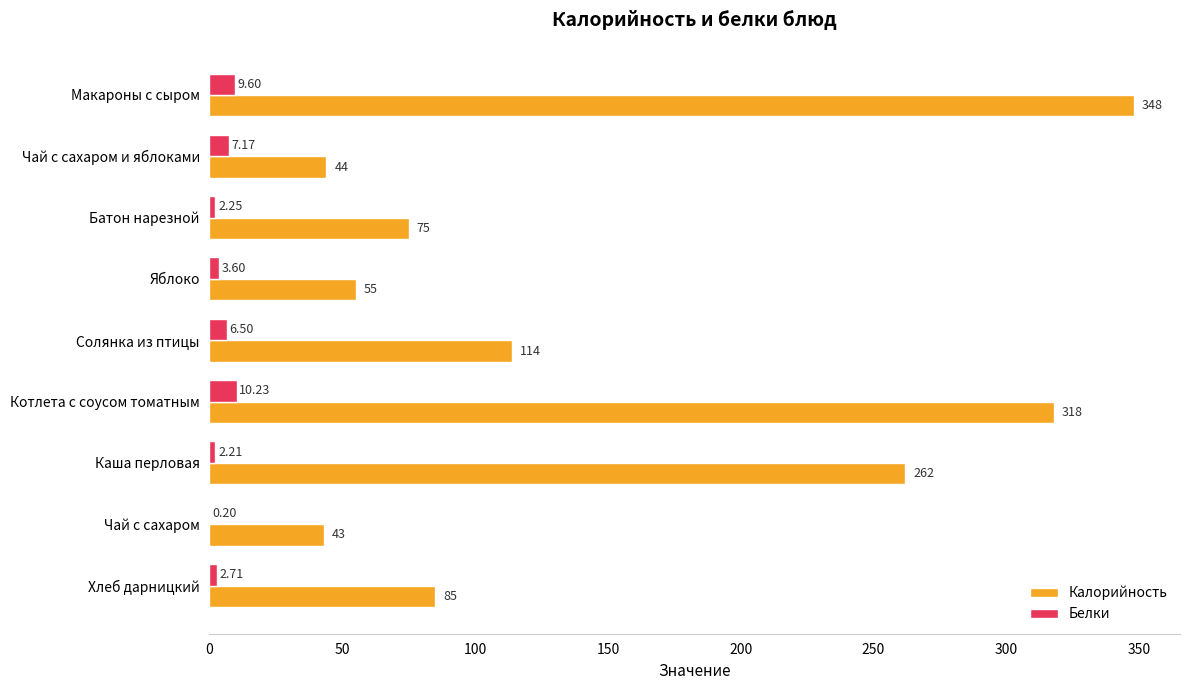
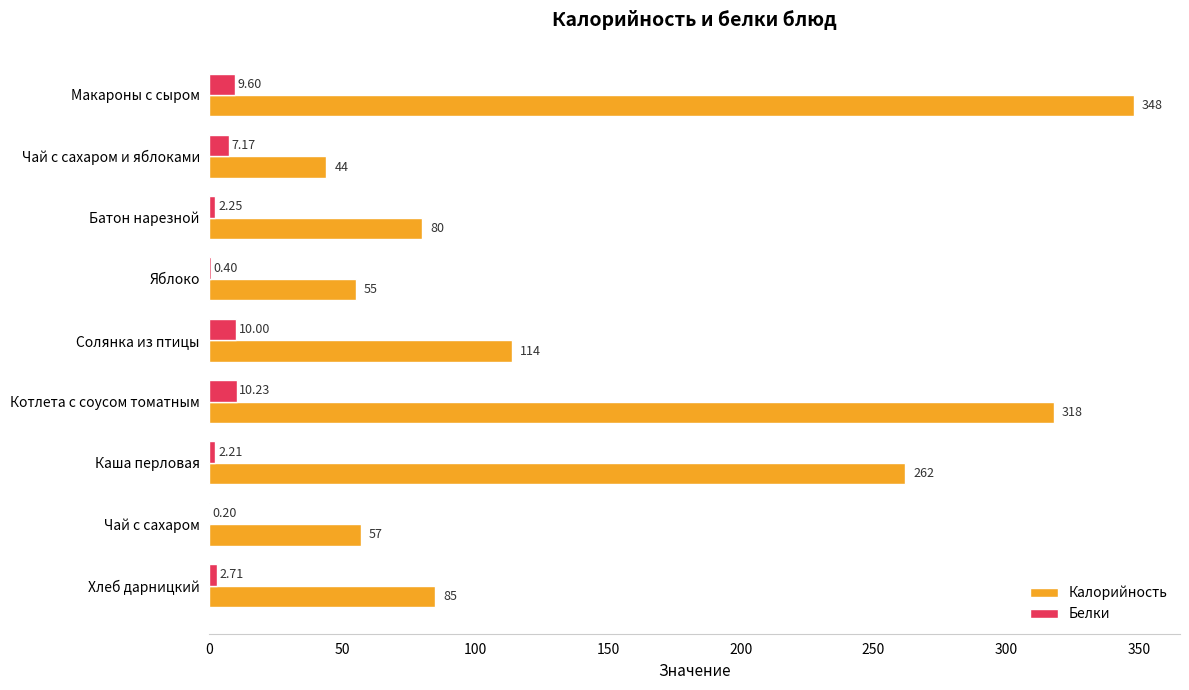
Калорийность, Батон нарезной: 75 -> 80
Белки, Яблоко: 3.60 -> 0.40
Белки, Солянка из птицы: 6.50 -> 10.00
Калорийность, Чай с сахаром: 43 -> 57
